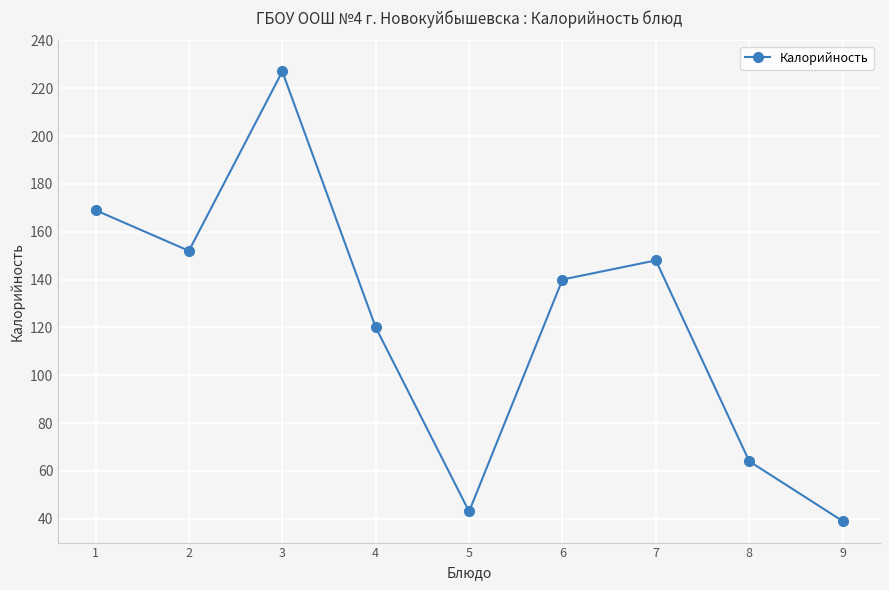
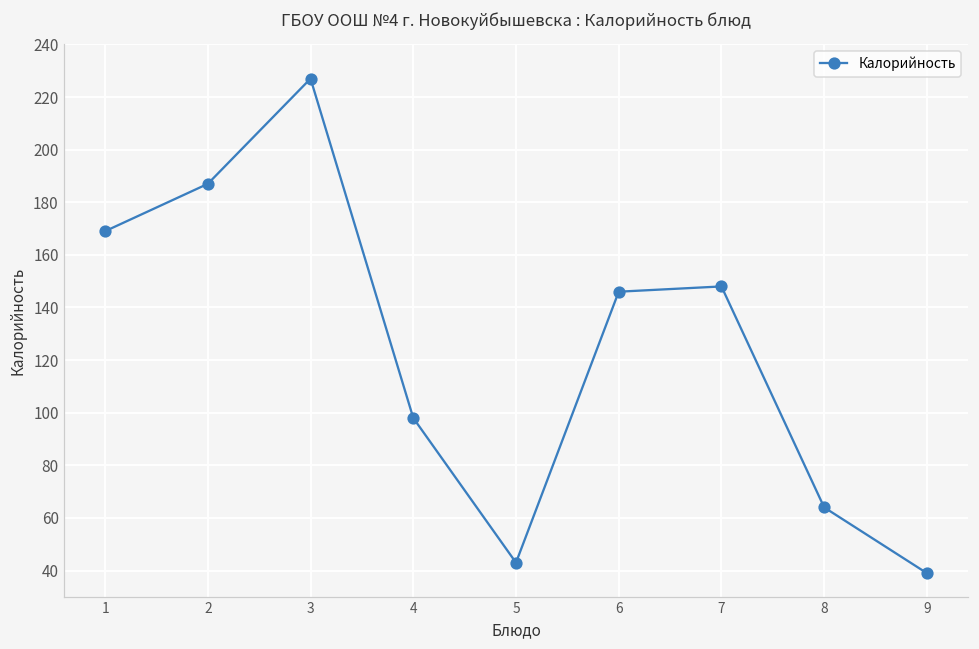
2: 152 -> 187
4: 120 -> 98
6: 140 -> 146
